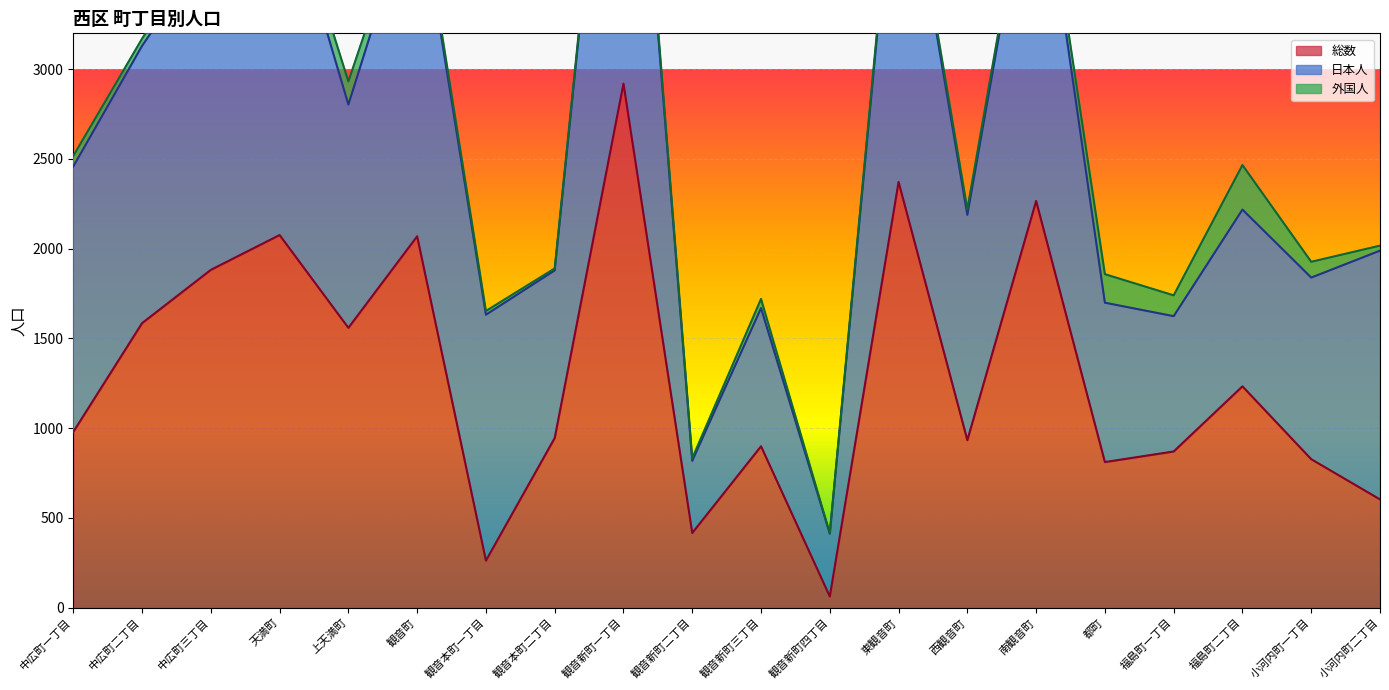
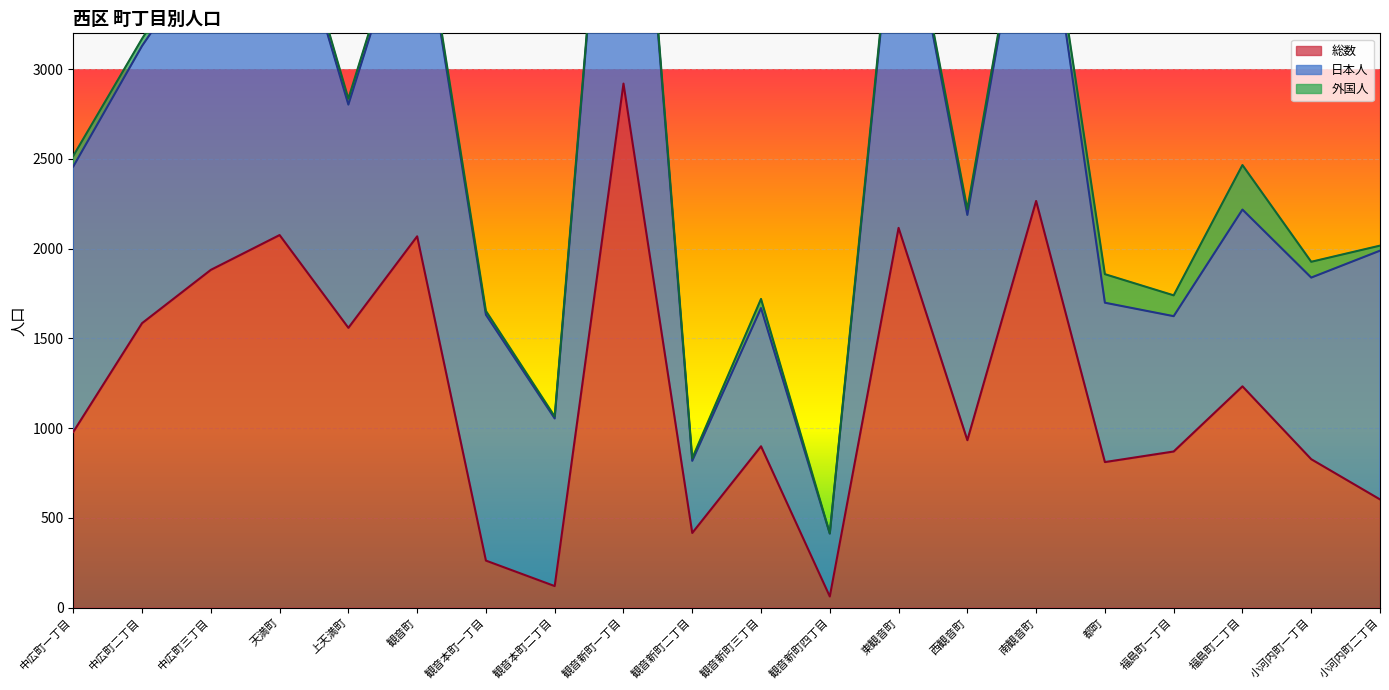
外国人, 上天満町: 130 -> 30
総数, 観音本町二丁目: 950 -> 120
総数, 東観音町: 2370 -> 2120
